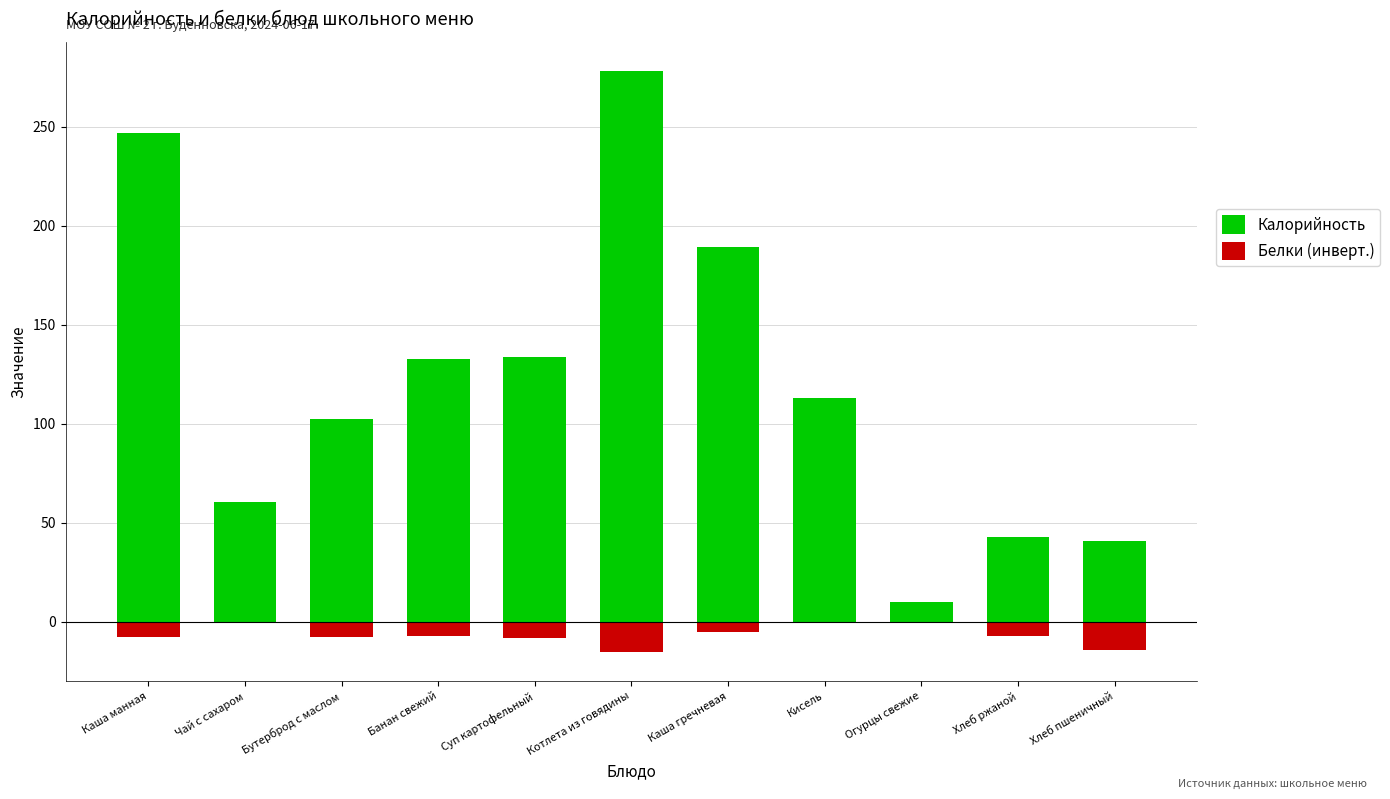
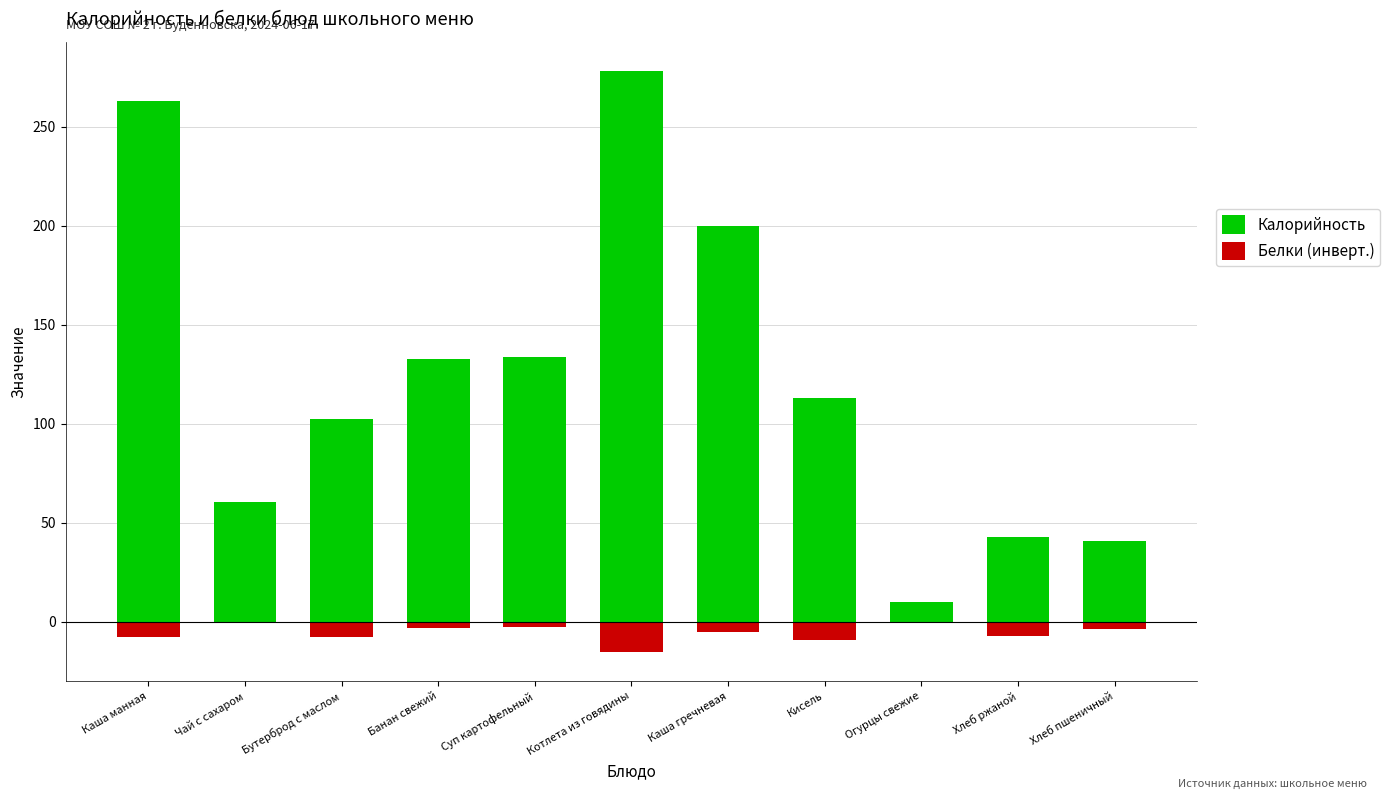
Калорийность, Каша манная: 247 -> 263
Белки (инверт.), Банан свежий: -7 -> -3
Белки (инверт.), Суп картофельный: -8 -> -3
Калорийность, Каша гречневая: 189 -> 200
Белки (инверт.), Кисель: -1 -> -9
Белки (инверт.), Хлеб пшеничный: -14 -> -4
